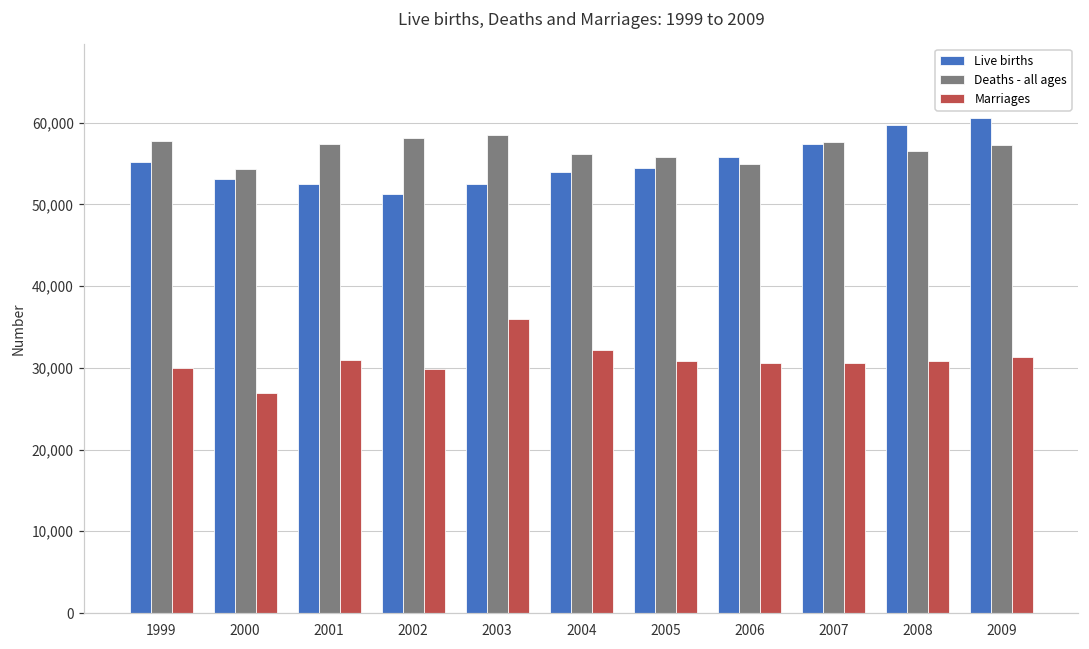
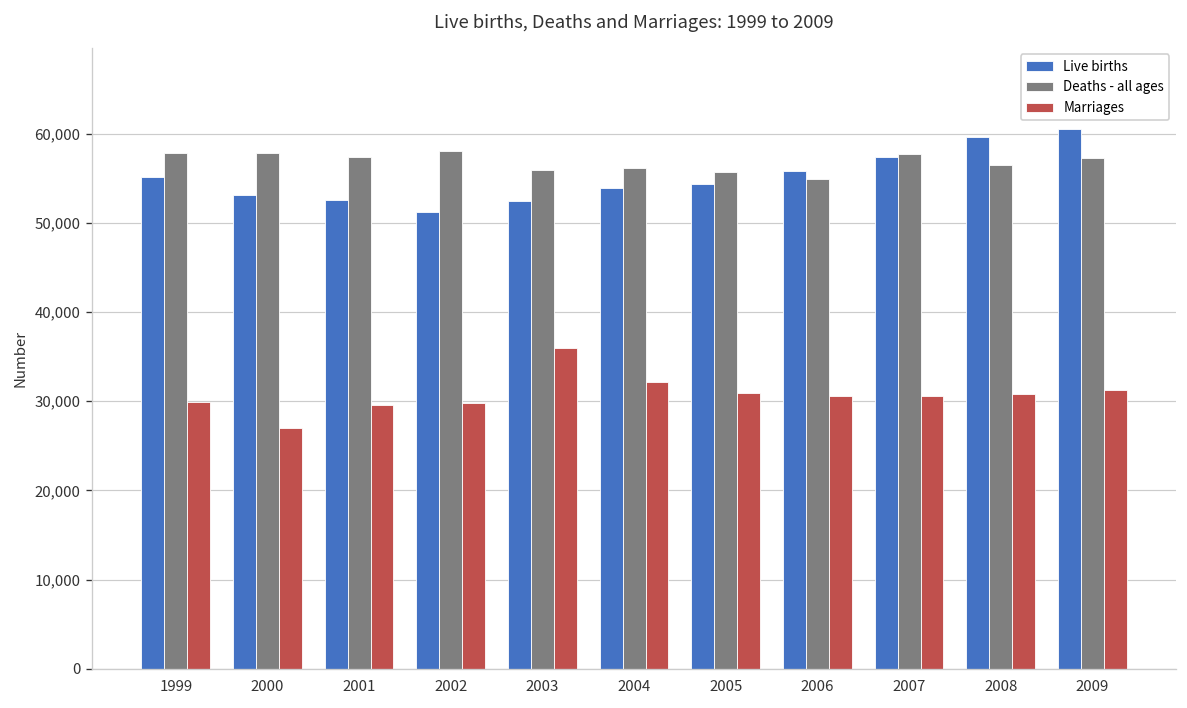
Deaths - all ages, 2000: 54,000 -> 58,000
Marriages, 2001: 31,000 -> 30,000
Deaths - all ages, 2003: 58,000 -> 56,000
